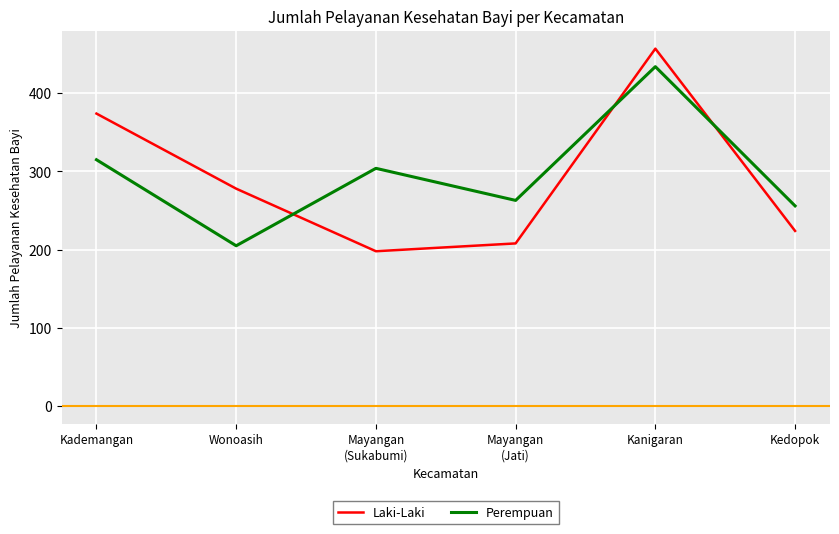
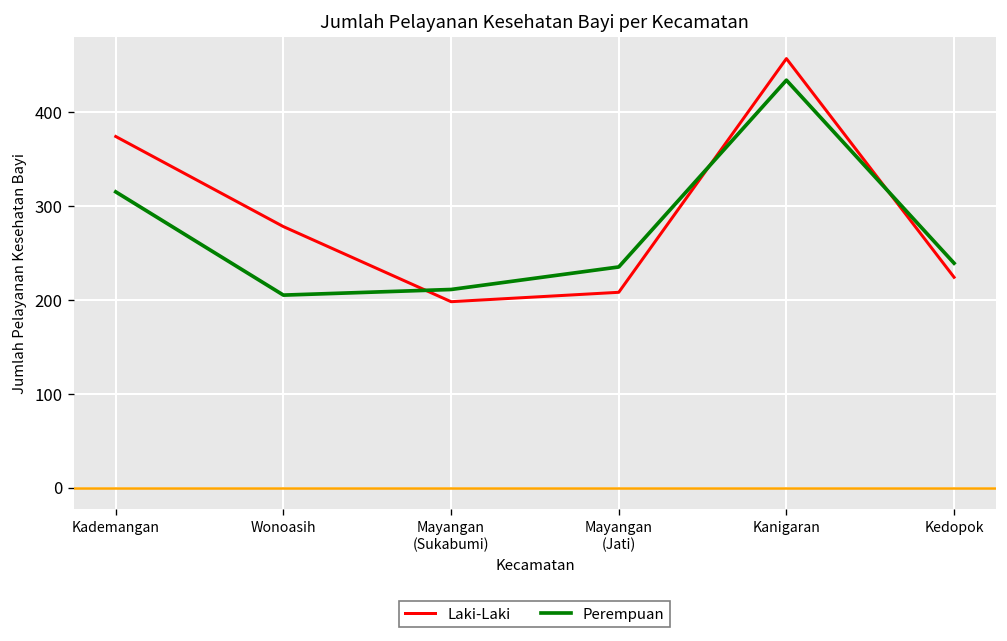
Perempuan, Mayangan (Sukabumi): 300 -> 210
Perempuan, Mayangan (Jati): 260 -> 240
Perempuan, Kedopok: 260 -> 240
